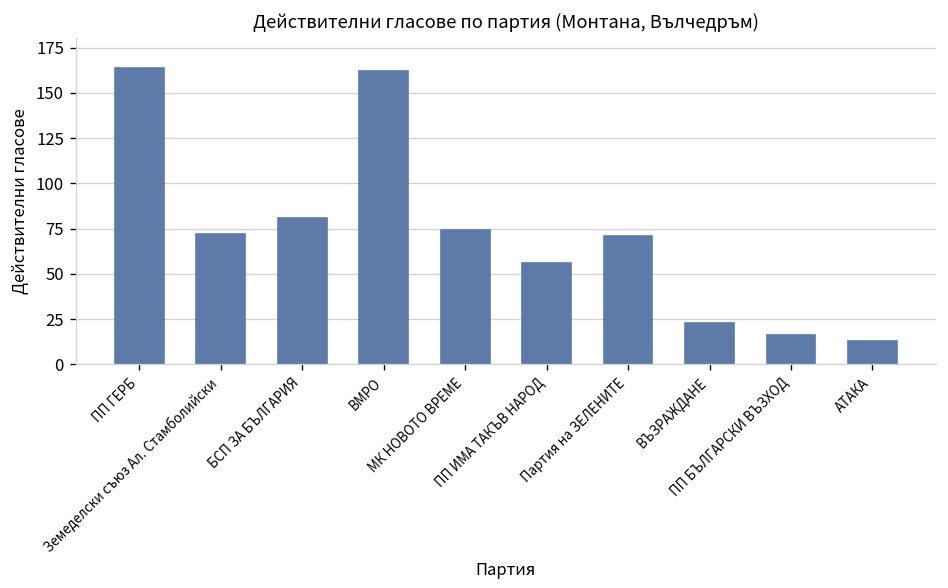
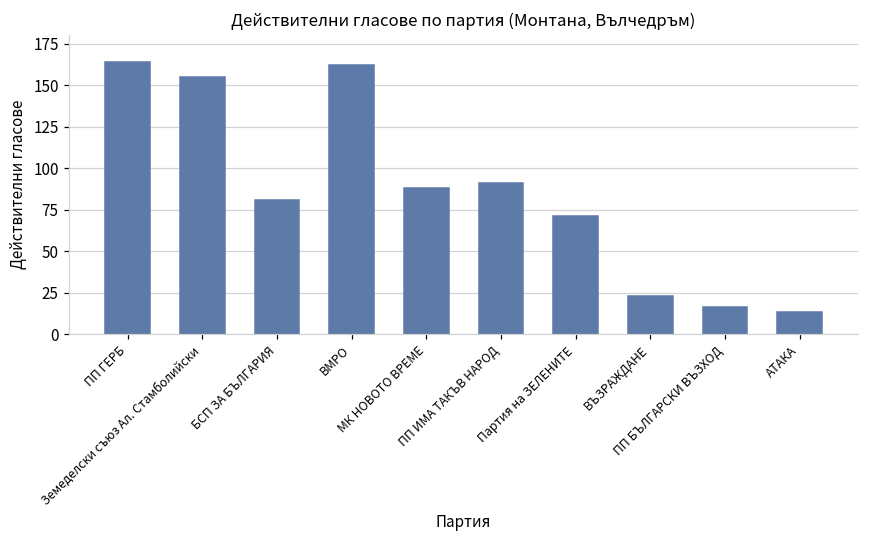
Земеделски съюз Ал. Стамболийски: 72 -> 155
МК НОВОТО ВРЕМЕ: 74 -> 88
ПП ИМА ТАКЪВ НАРОД: 56 -> 91
